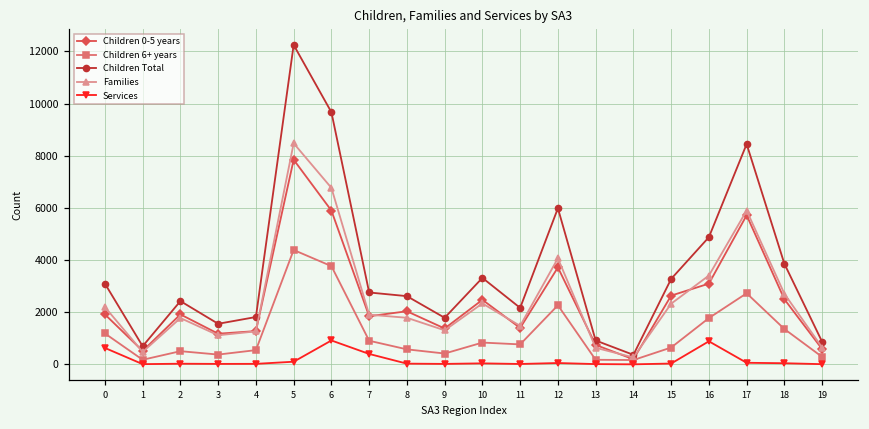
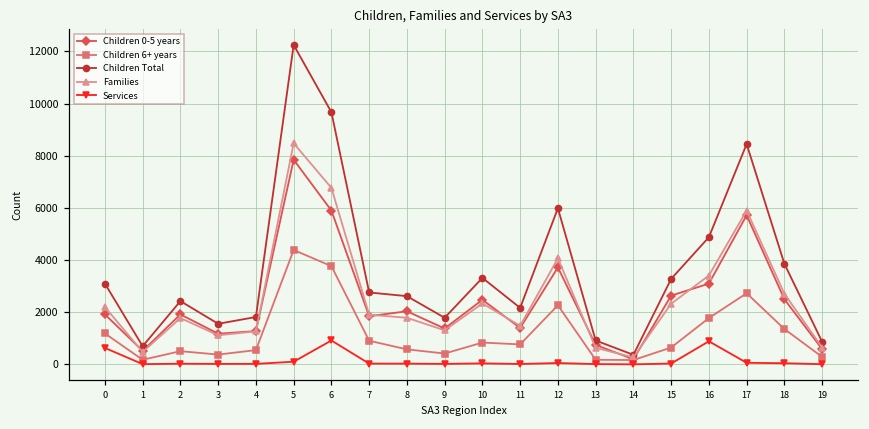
Services, 7: 400 -> 0
